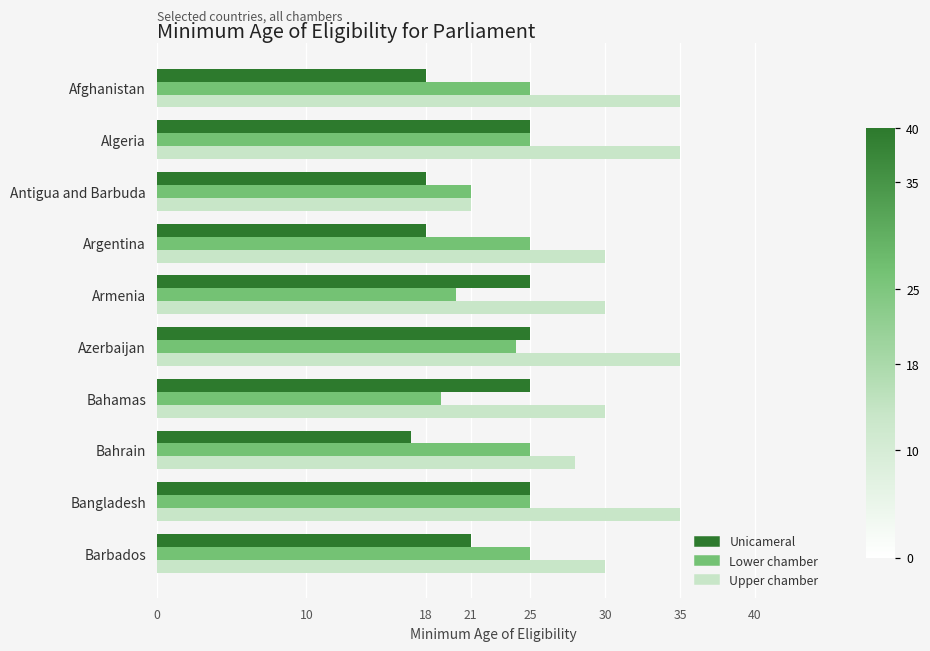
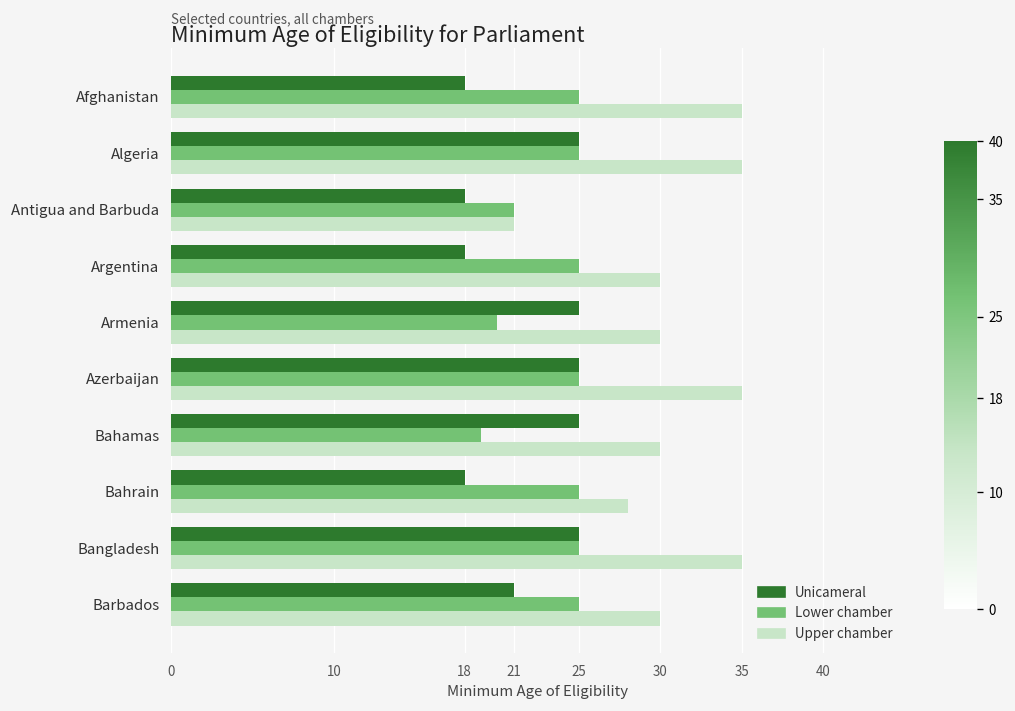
Lower chamber, Azerbaijan: 24 -> 25
Unicameral, Bahrain: 17 -> 18
